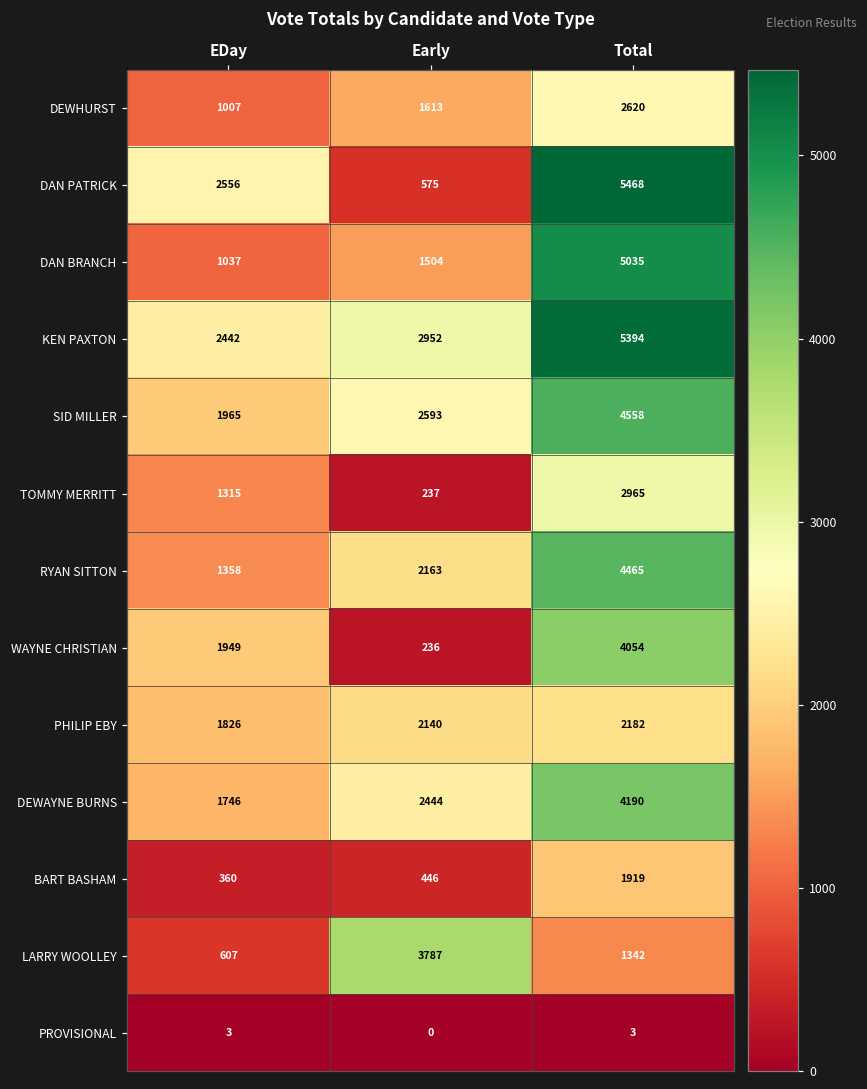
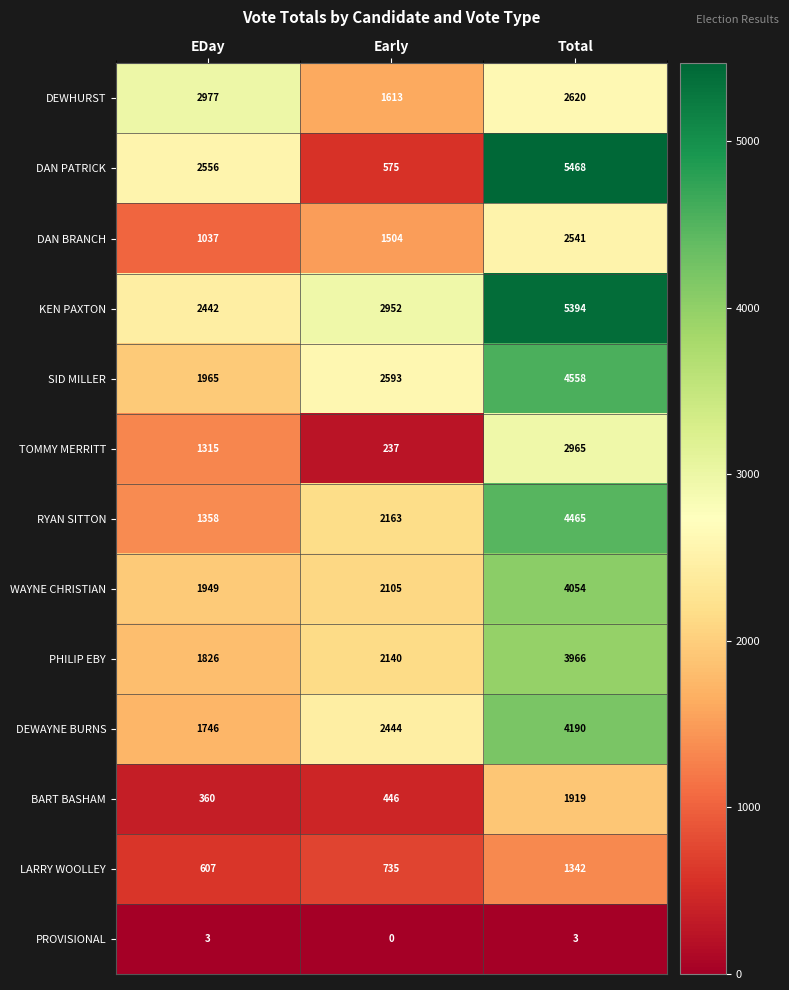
DEWHURST, EDay: 1007 -> 2977
DAN BRANCH, Total: 5035 -> 2541
WAYNE CHRISTIAN, Early: 236 -> 2105
PHILIP EBY, Total: 2182 -> 3966
LARRY WOOLLEY, Early: 3787 -> 735
